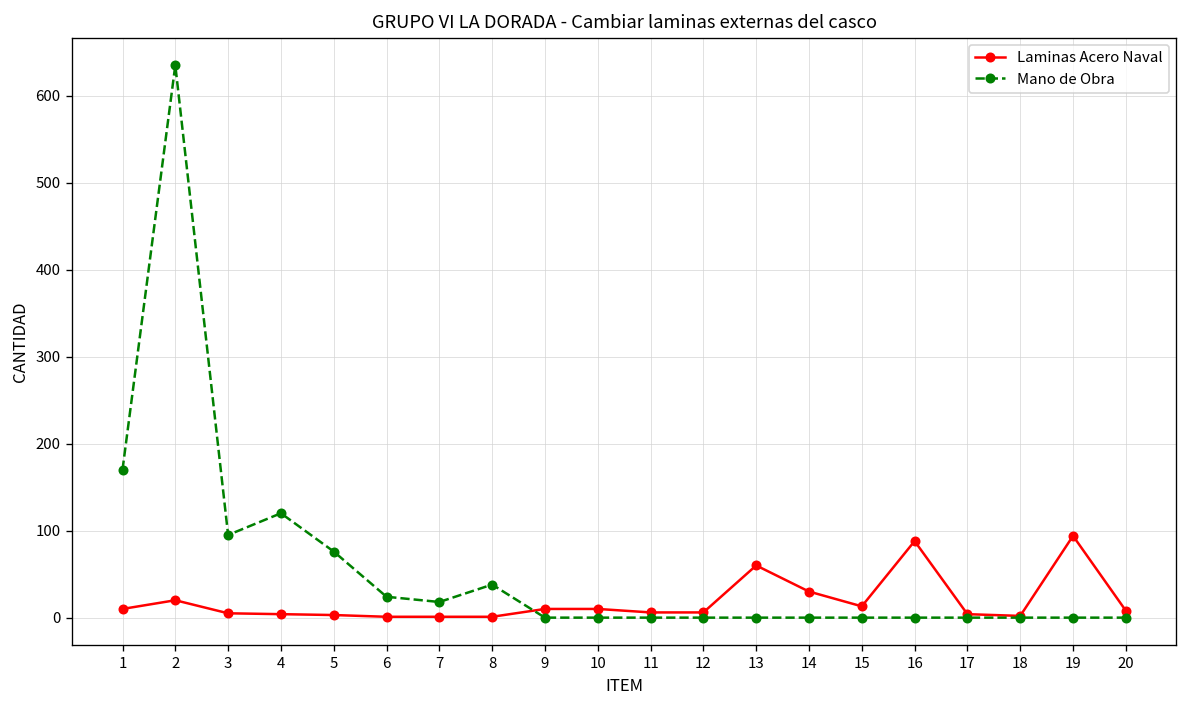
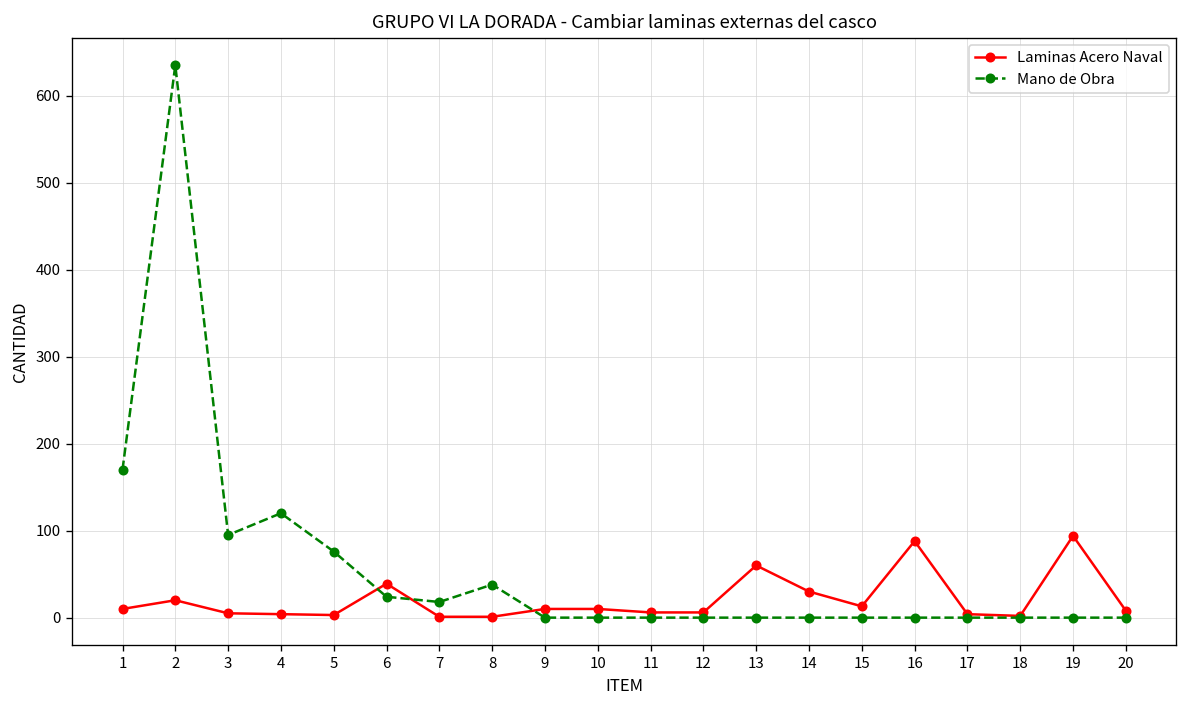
Laminas Acero Naval, 6: 0 -> 40
